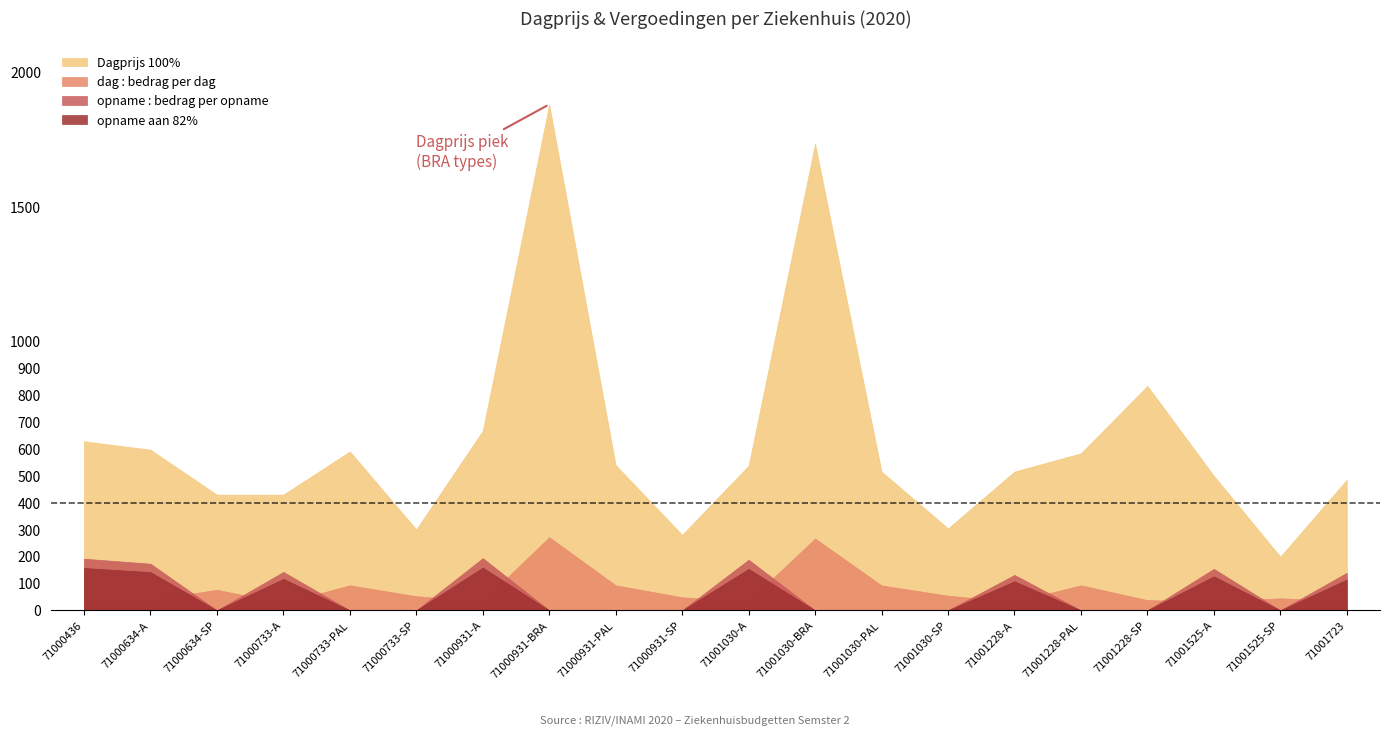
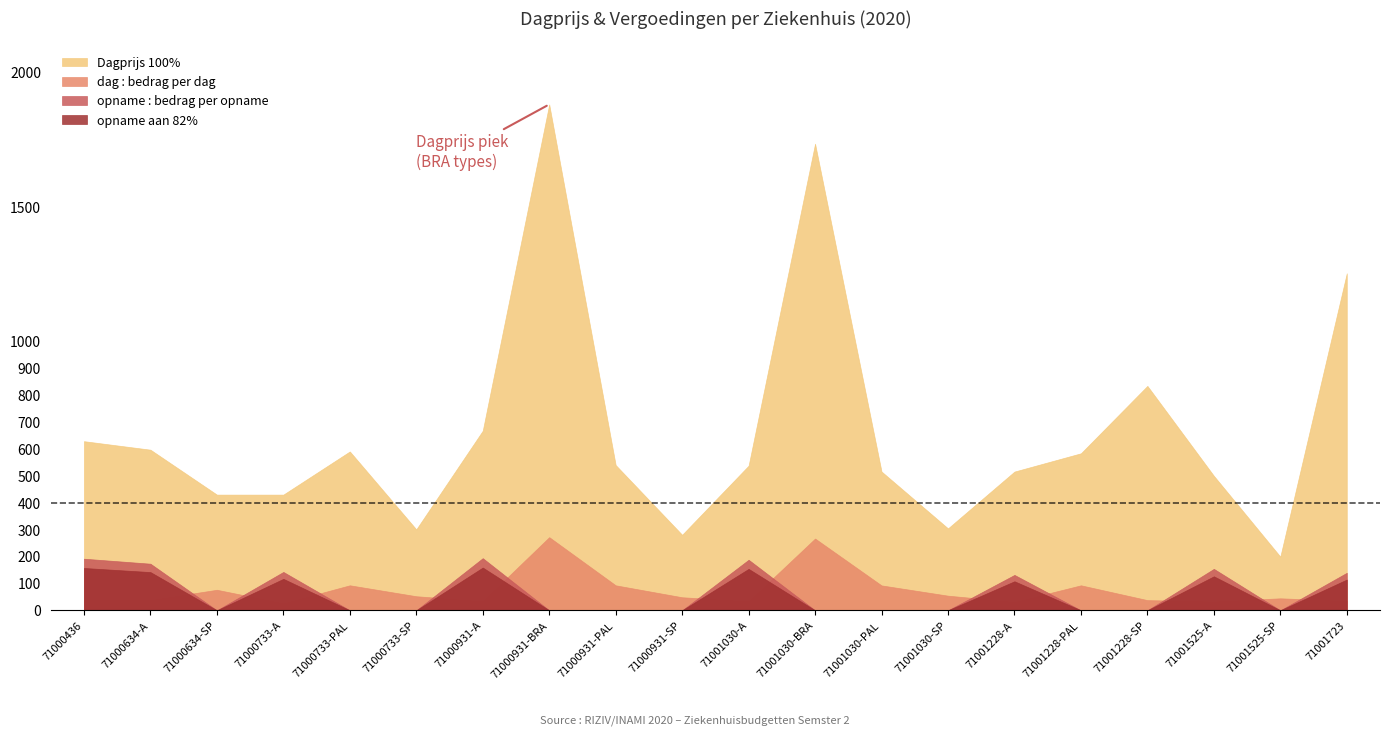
Dagprijs 100%, 71001723: 490 -> 1250
